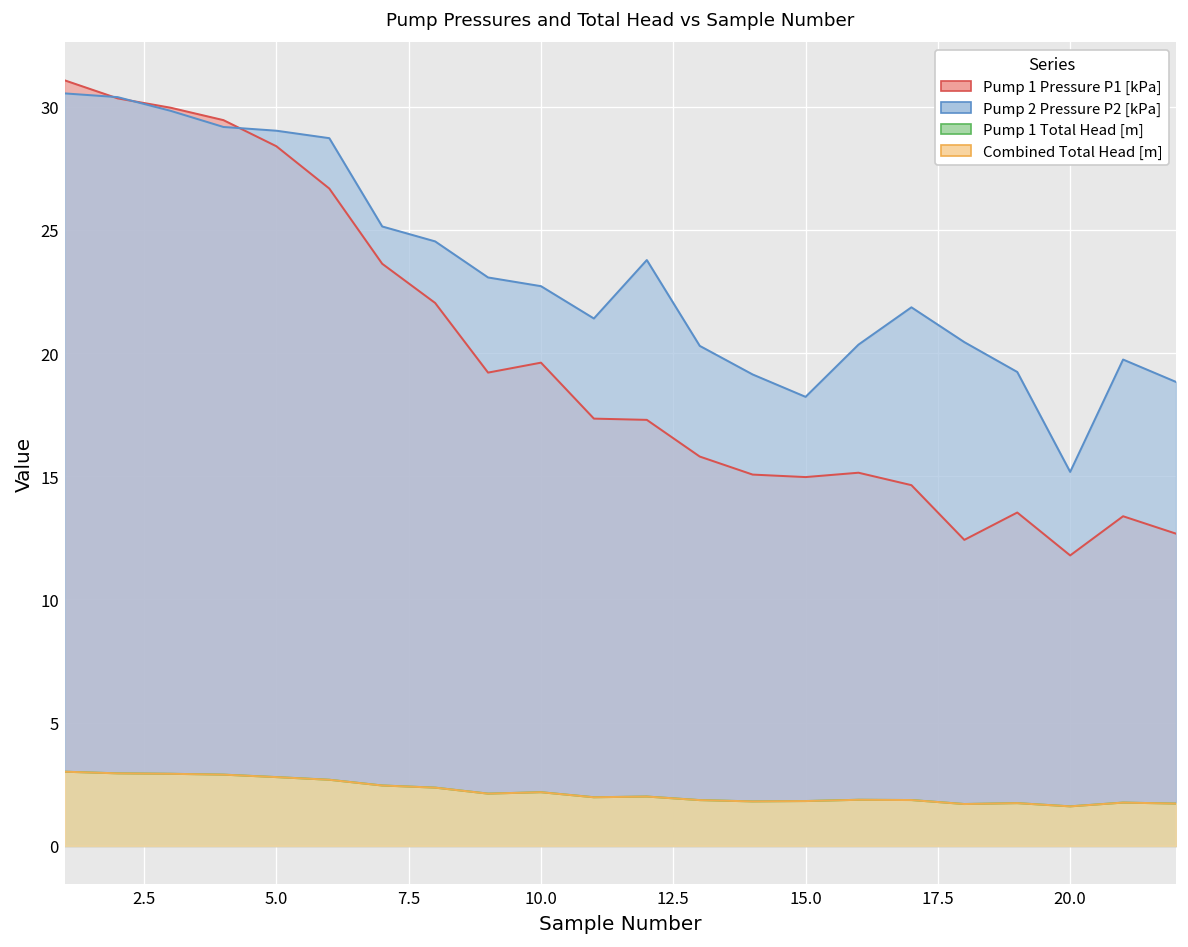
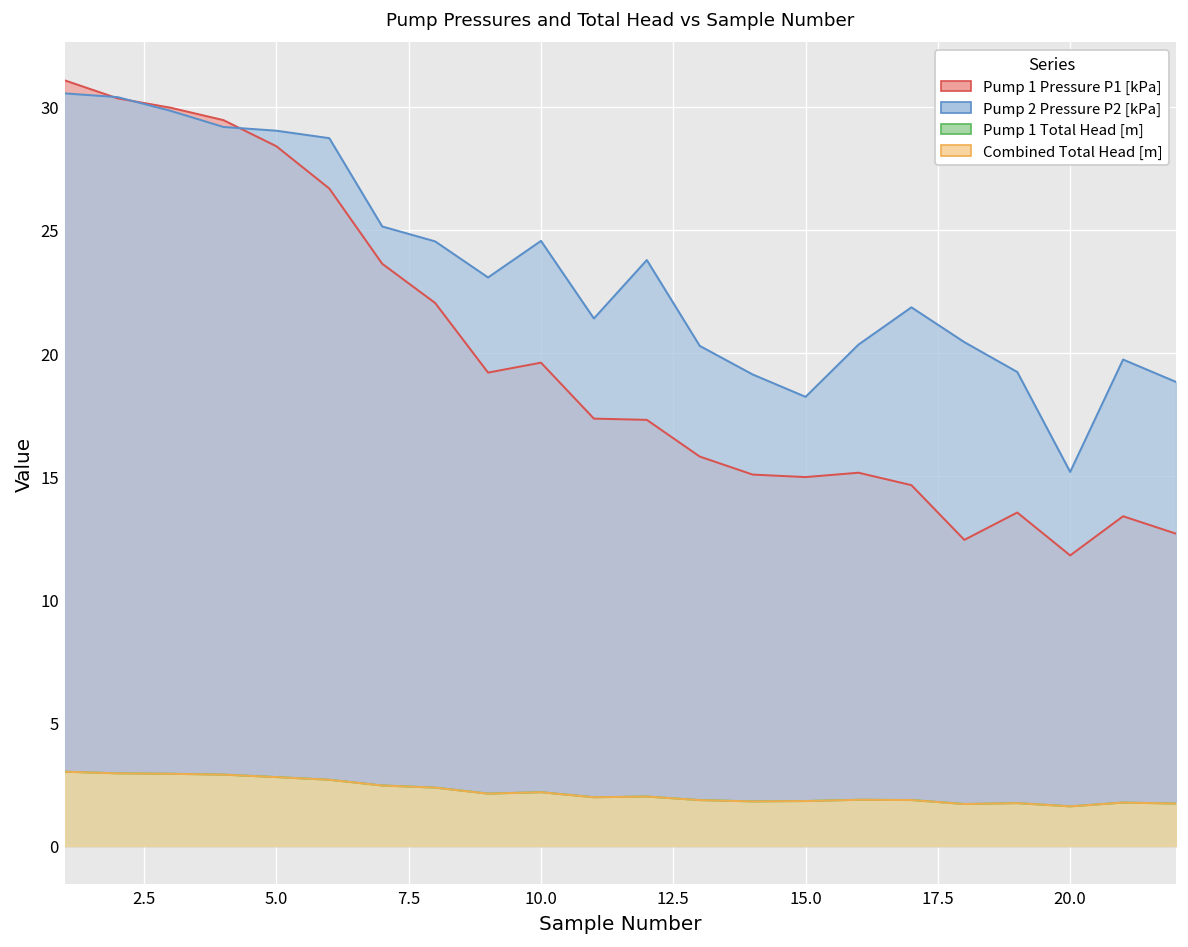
Pump 2 Pressure P2 [kPa], 10.0: 22.7 -> 24.6
